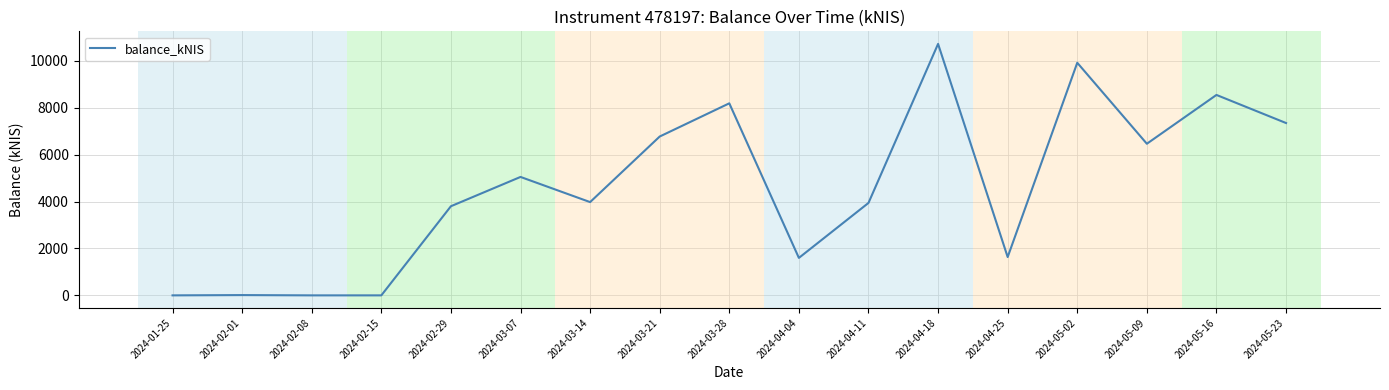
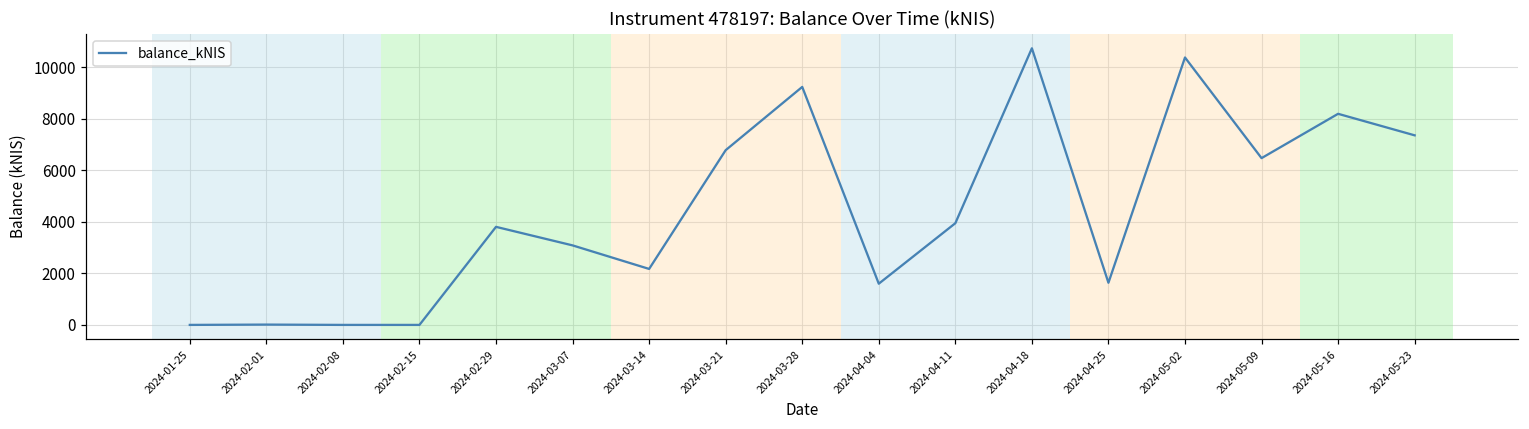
2024-03-07: 5100 -> 3100
2024-03-14: 4000 -> 2200
2024-03-28: 8200 -> 9200
2024-05-02: 9900 -> 10400
2024-05-16: 8500 -> 8200
